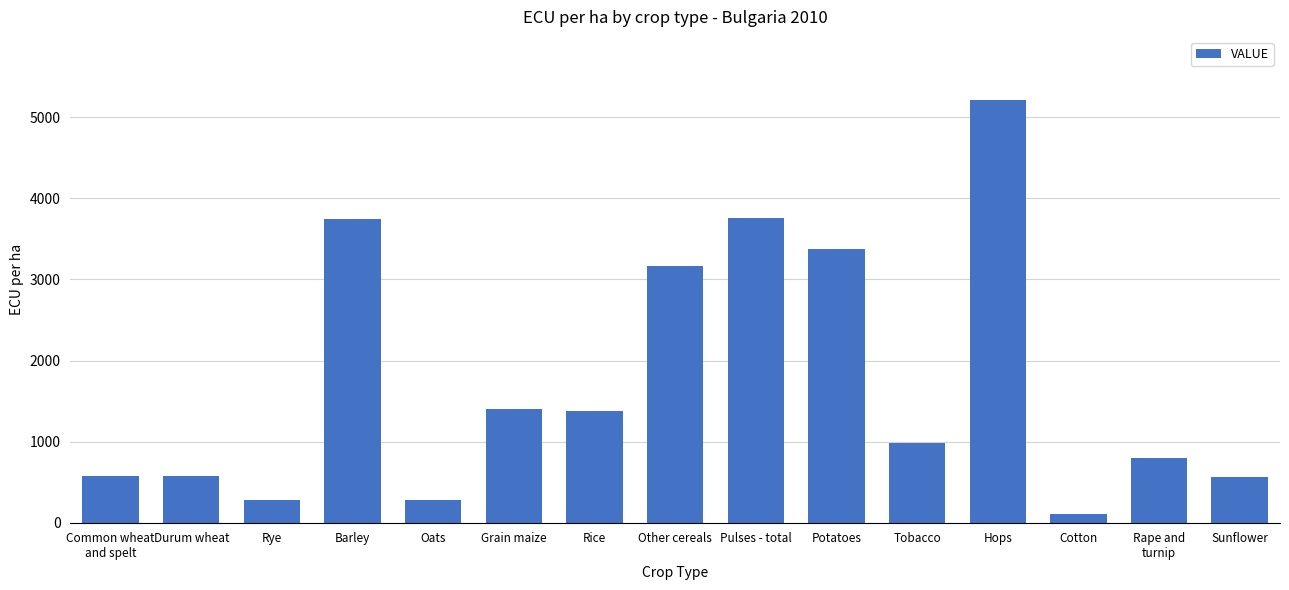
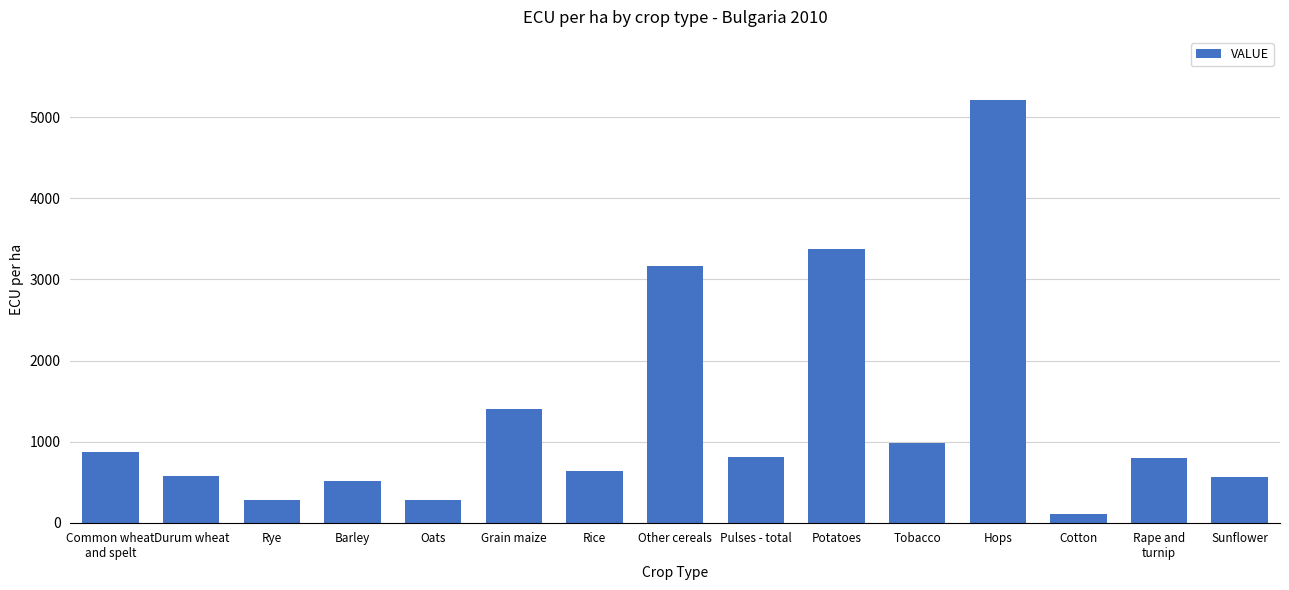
Common wheat and spelt: 600 -> 900
Barley: 3700 -> 500
Rice: 1400 -> 600
Pulses - total: 3800 -> 800
